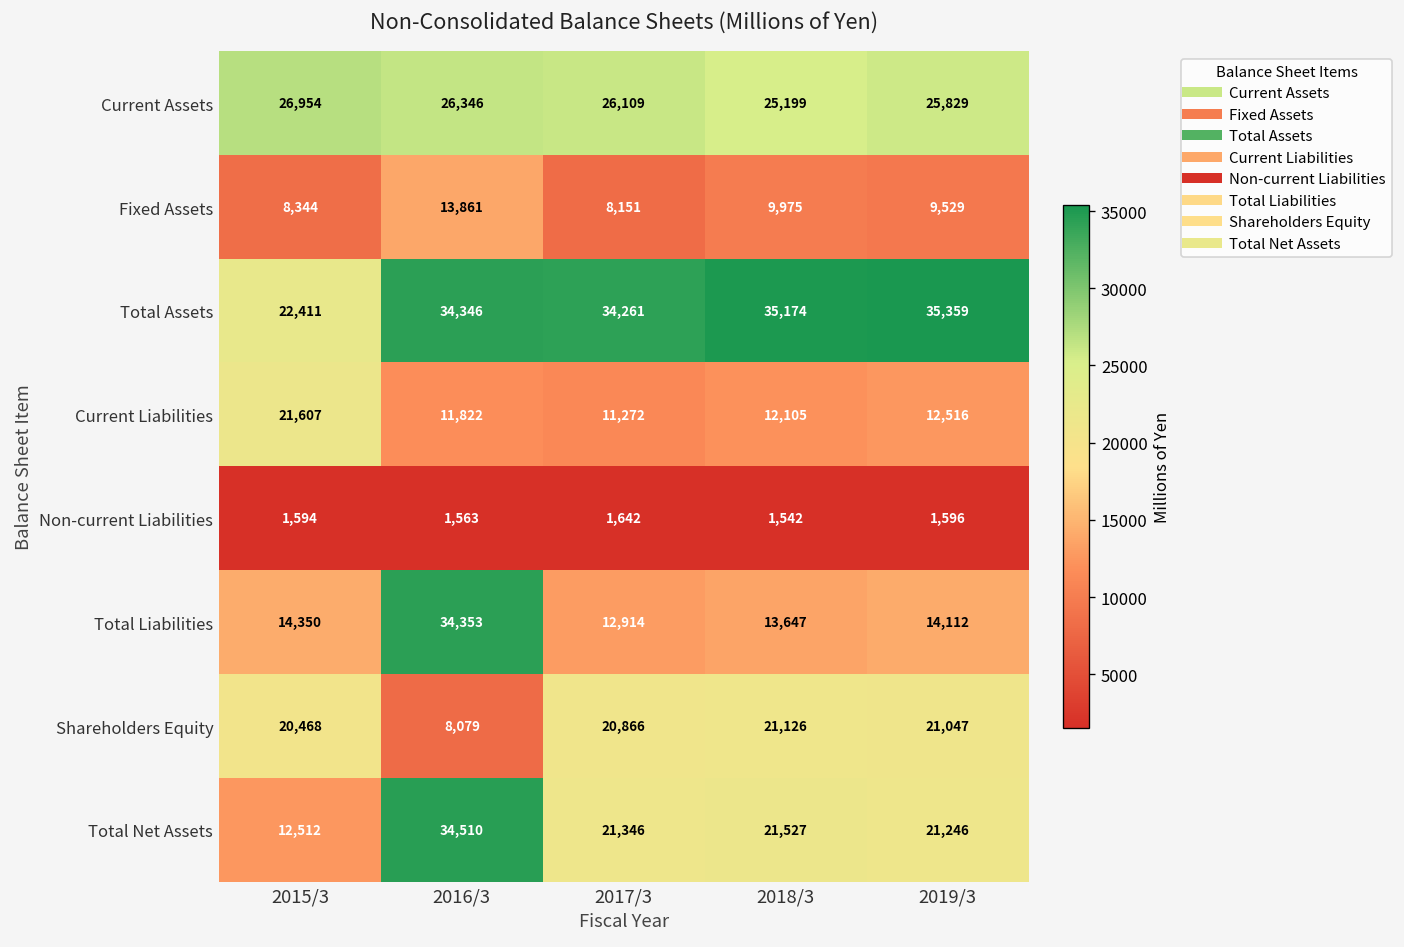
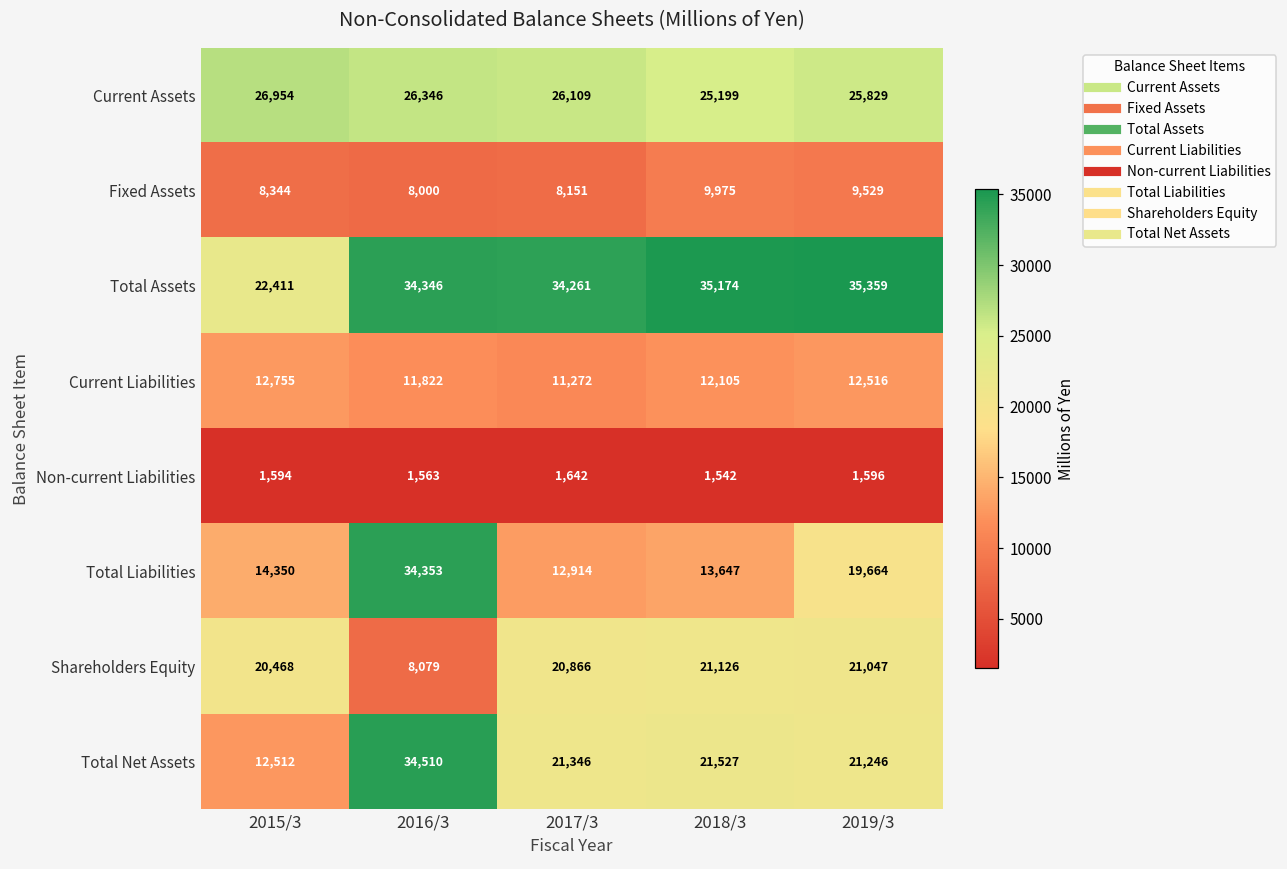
Fixed Assets, 2016/3: 13,861 -> 8,000
Current Liabilities, 2015/3: 21,607 -> 12,755
Total Liabilities, 2019/3: 14,112 -> 19,664
